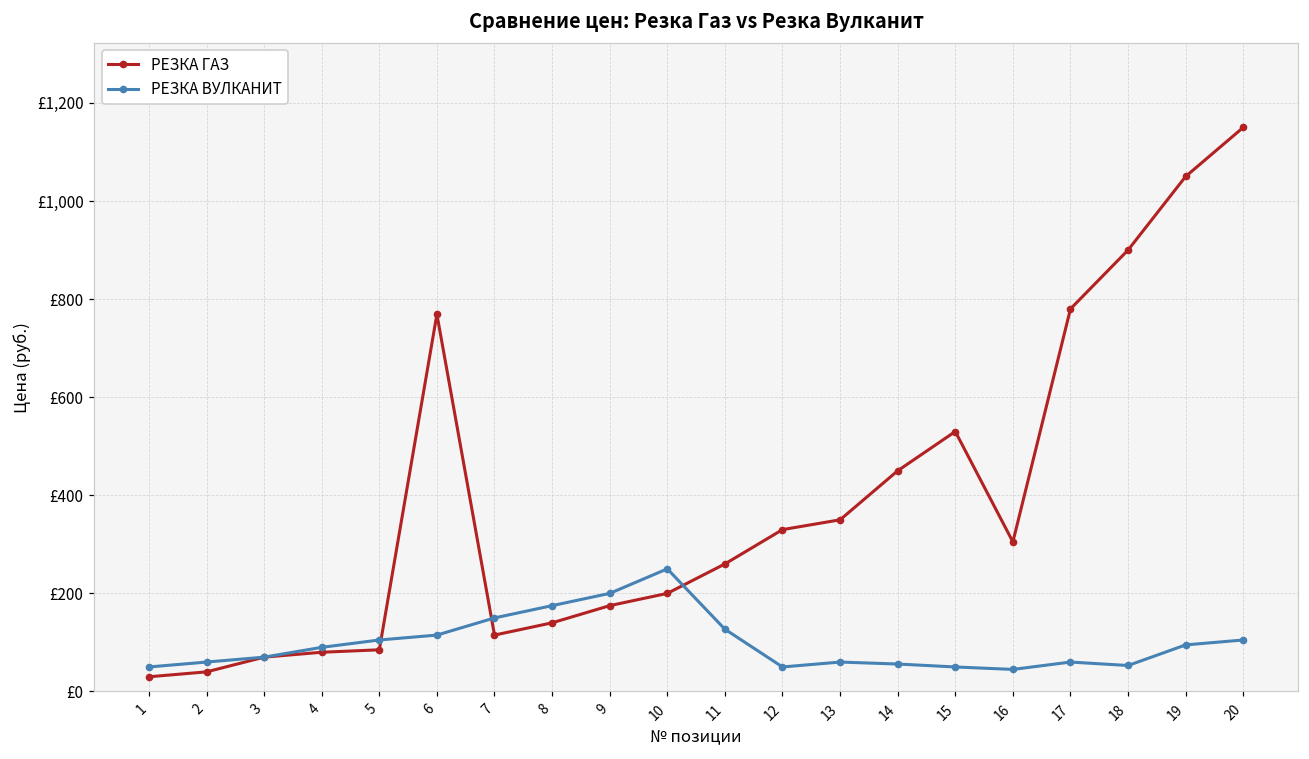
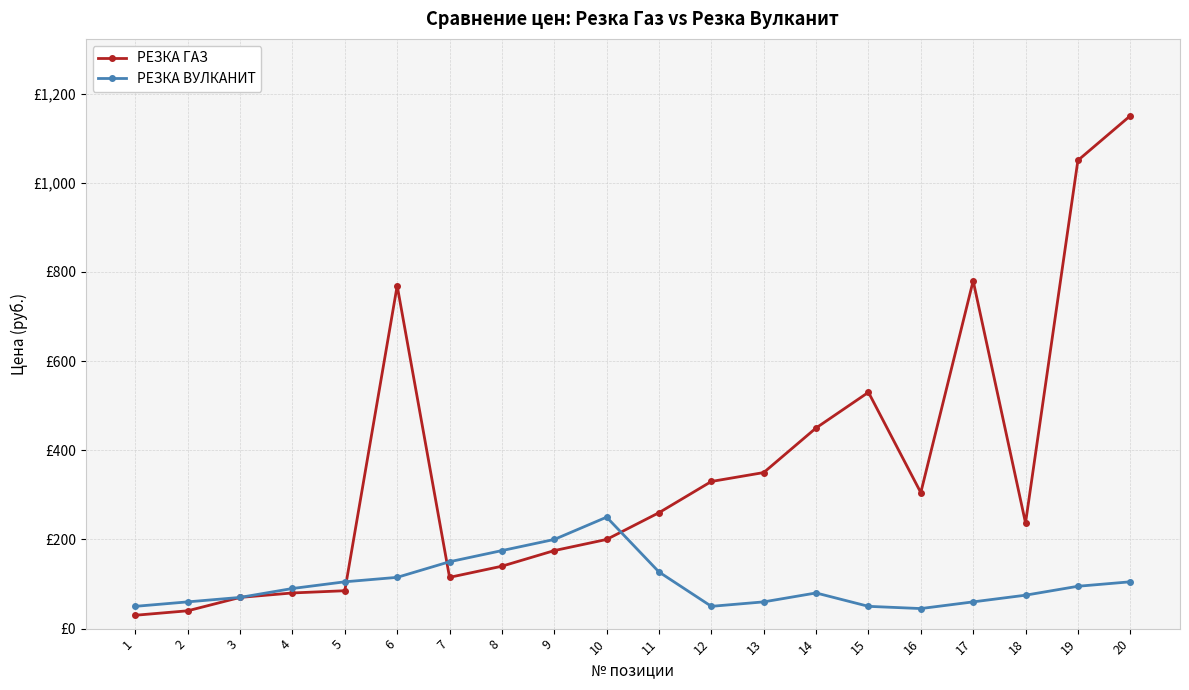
РЕЗКА ВУЛКАНИТ, 14: £60 -> £80
РЕЗКА ГАЗ, 18: £900 -> £240
РЕЗКА ВУЛКАНИТ, 18: £50 -> £80
